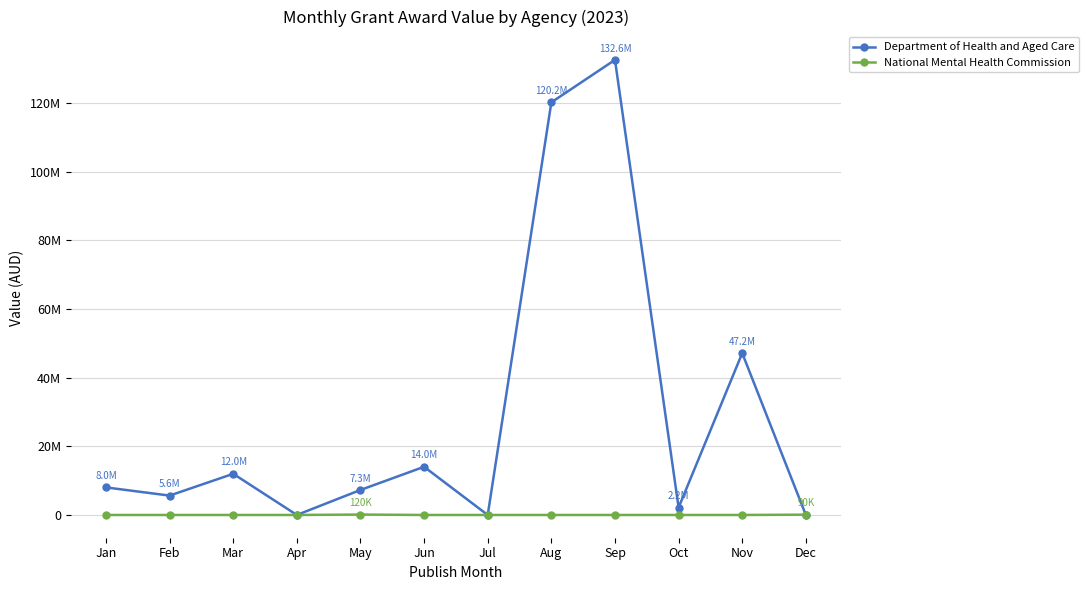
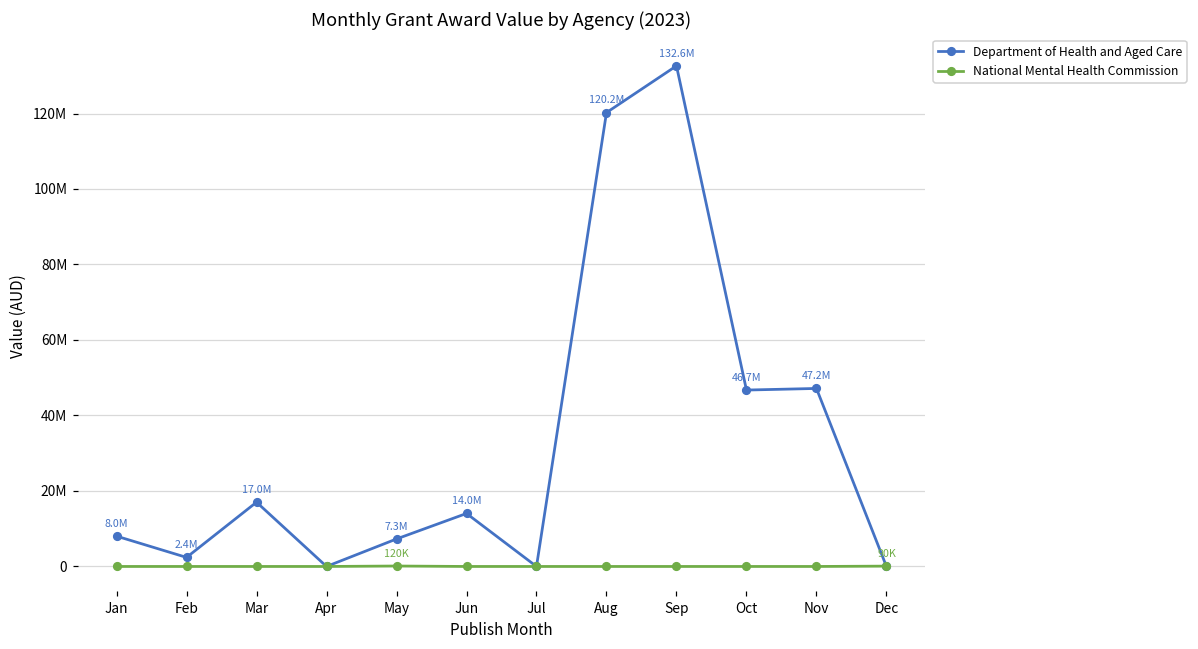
Department of Health and Aged Care, Feb: 5.6M -> 2.4M
Department of Health and Aged Care, Mar: 12.0M -> 17.0M
Department of Health and Aged Care, Oct: 2.2M -> 46.7M
